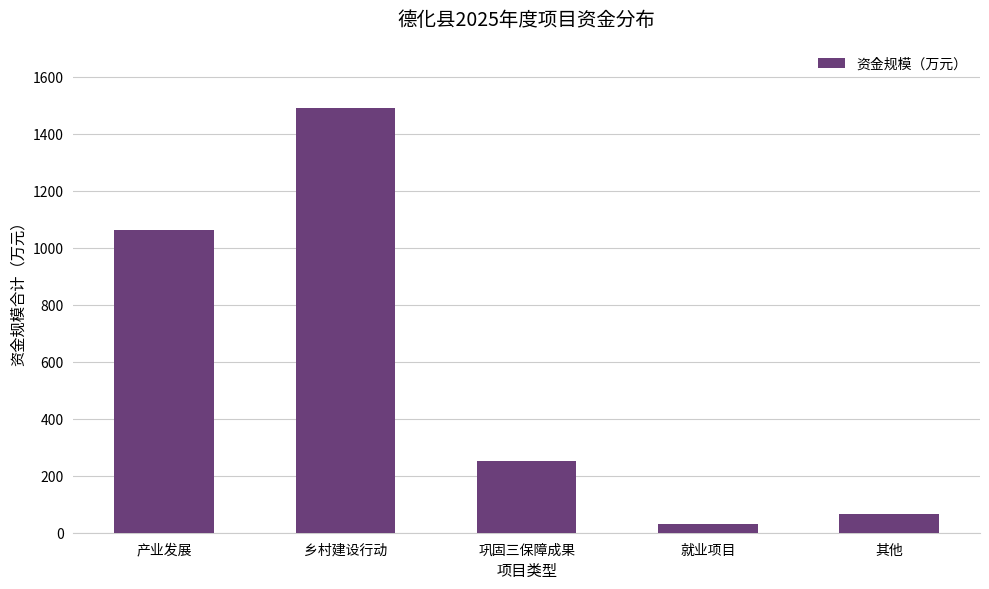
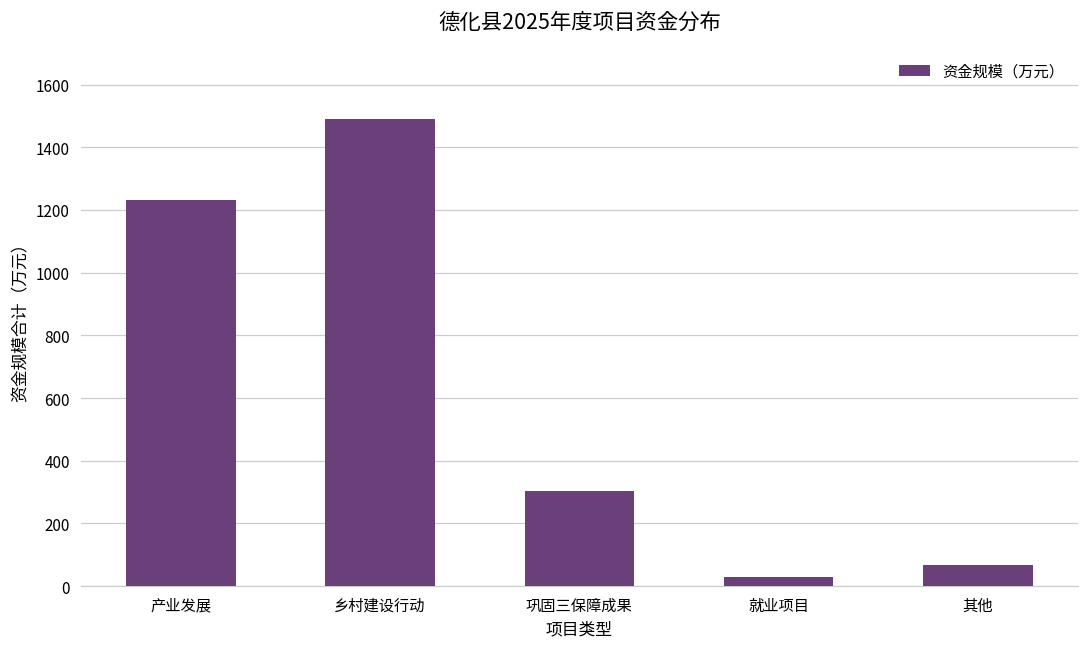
产业发展: 1060 -> 1230
巩固三保障成果: 250 -> 300
